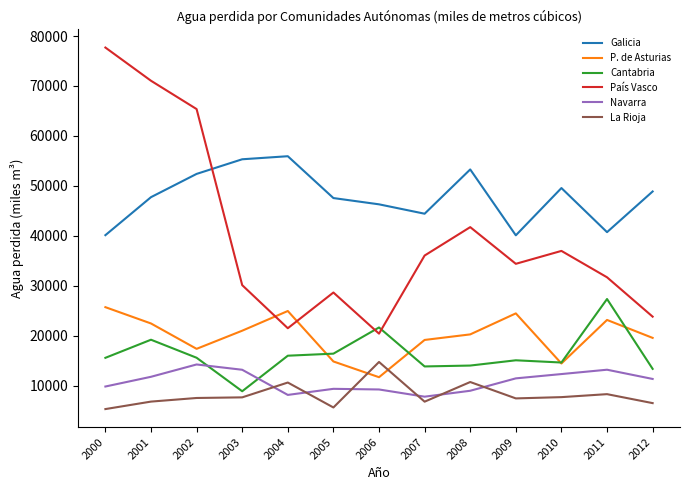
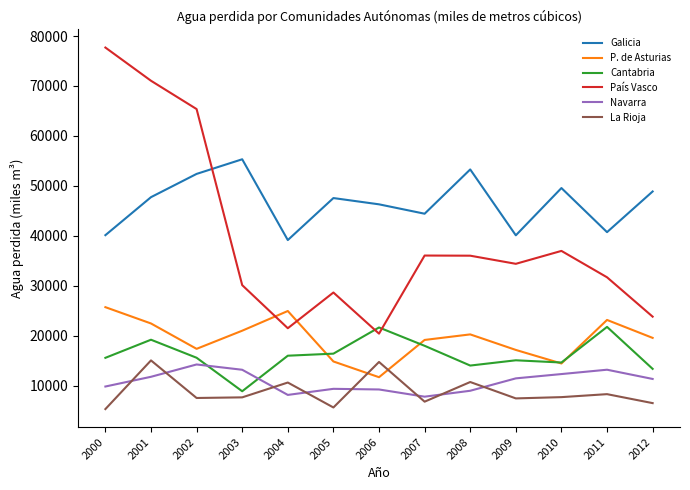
La Rioja, 2001: 7000 -> 15000
Galicia, 2004: 56000 -> 39000
Cantabria, 2007: 14000 -> 18000
País Vasco, 2008: 42000 -> 36000
P. de Asturias, 2009: 24000 -> 17000
Cantabria, 2011: 27000 -> 22000
